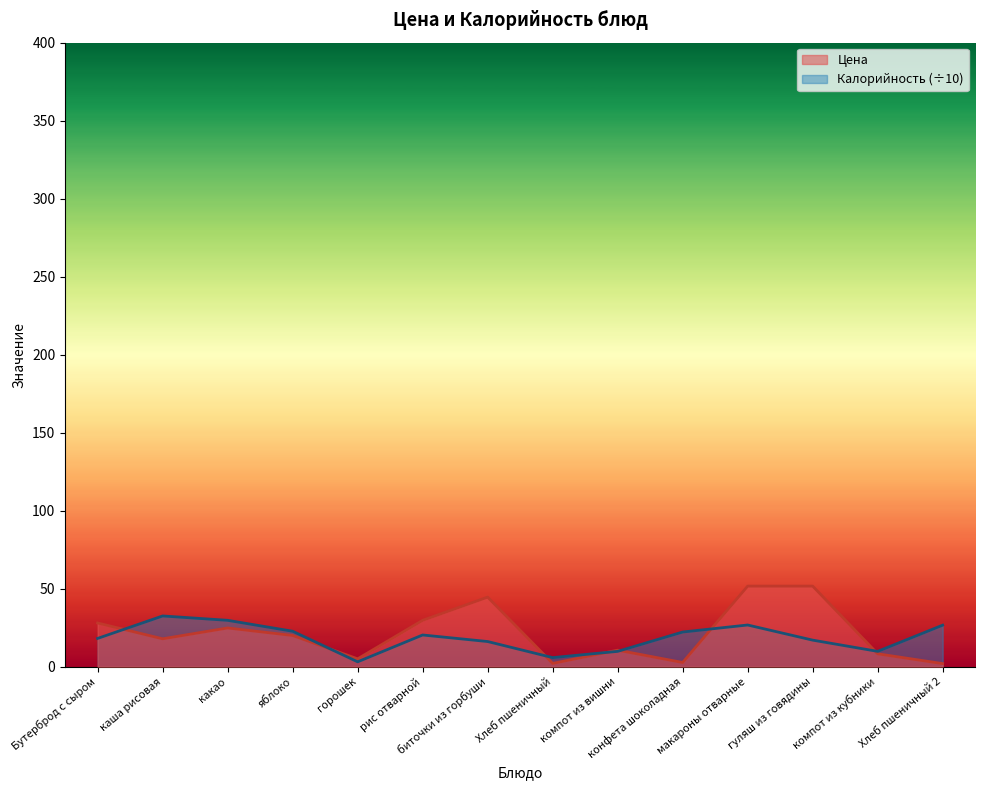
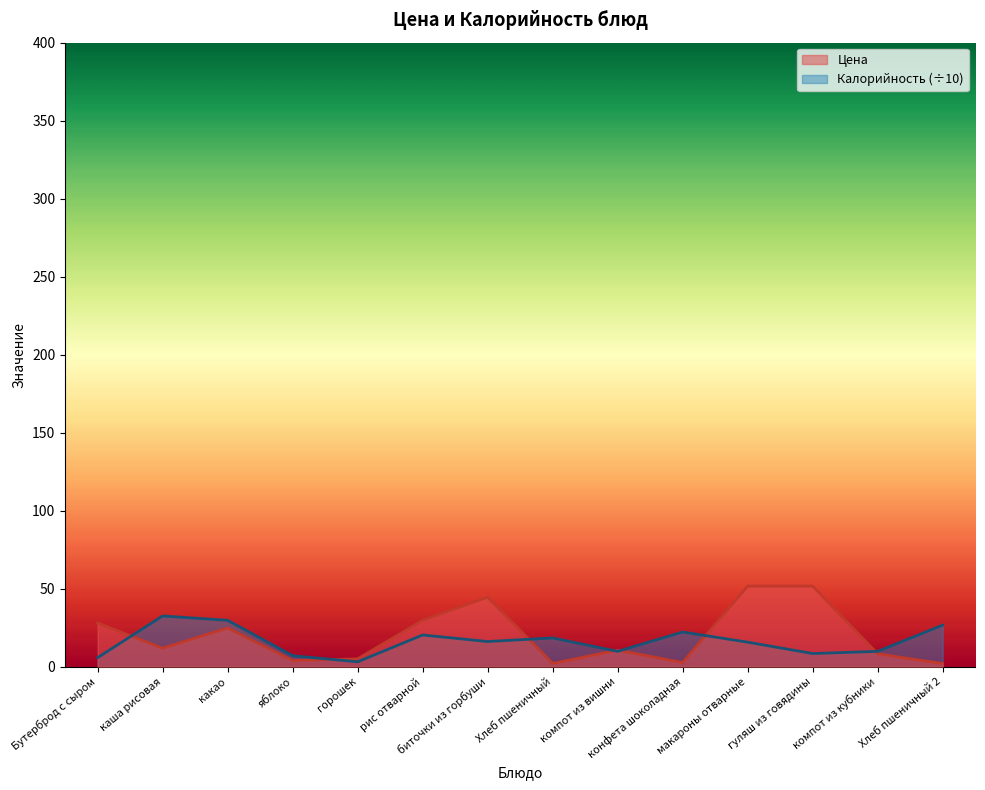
Калорийность (÷10), Бутерброд с сыром: 18 -> 6
Цена, каша рисовая: 18 -> 12
Цена, яблоко: 20 -> 4
Калорийность (÷10), яблоко: 23 -> 7
Калорийность (÷10), Хлеб пшеничный: 6 -> 18
Калорийность (÷10), макароны отварные: 27 -> 16
Калорийность (÷10), гуляш из говядины: 17 -> 8
